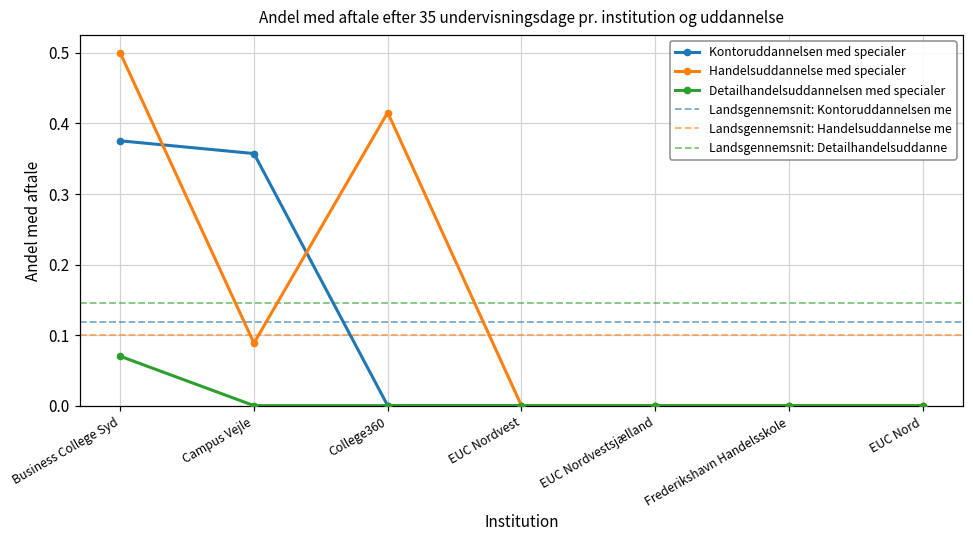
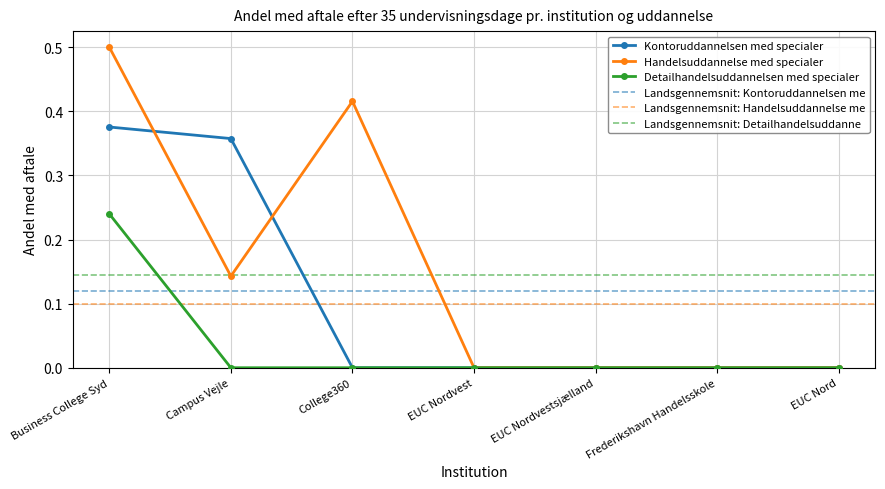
Detailhandelsuddannelsen med specialer, Business College Syd: 0.07 -> 0.24
Handelsuddannelse med specialer, Campus Vejle: 0.09 -> 0.14
